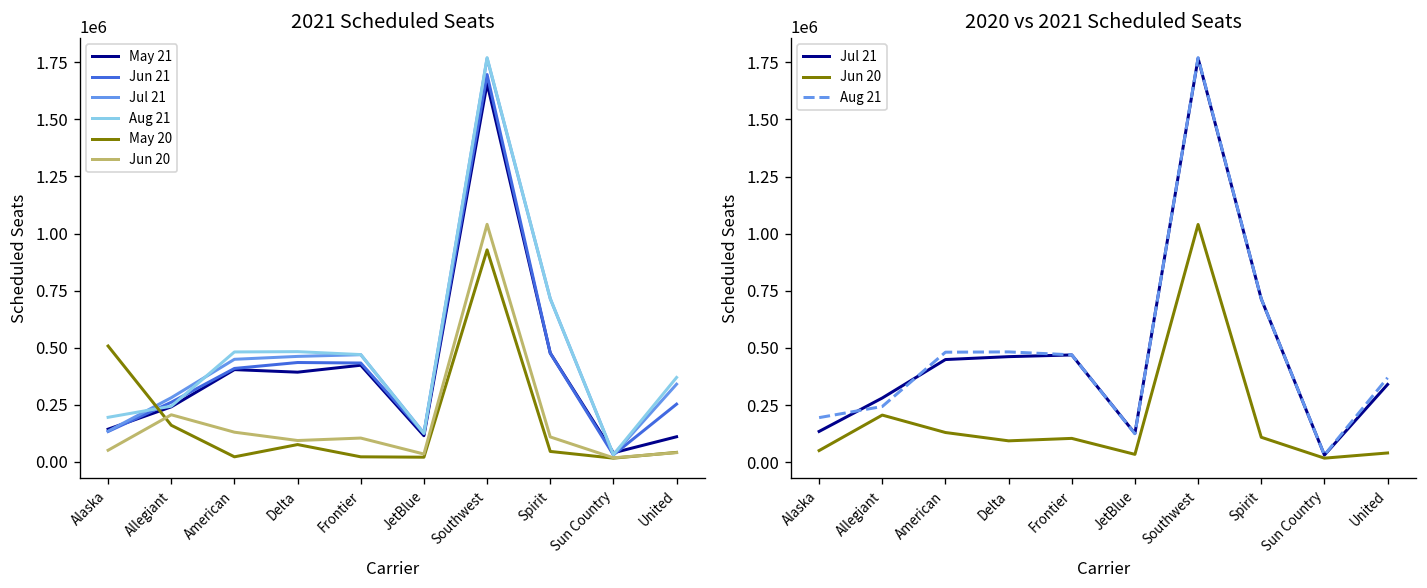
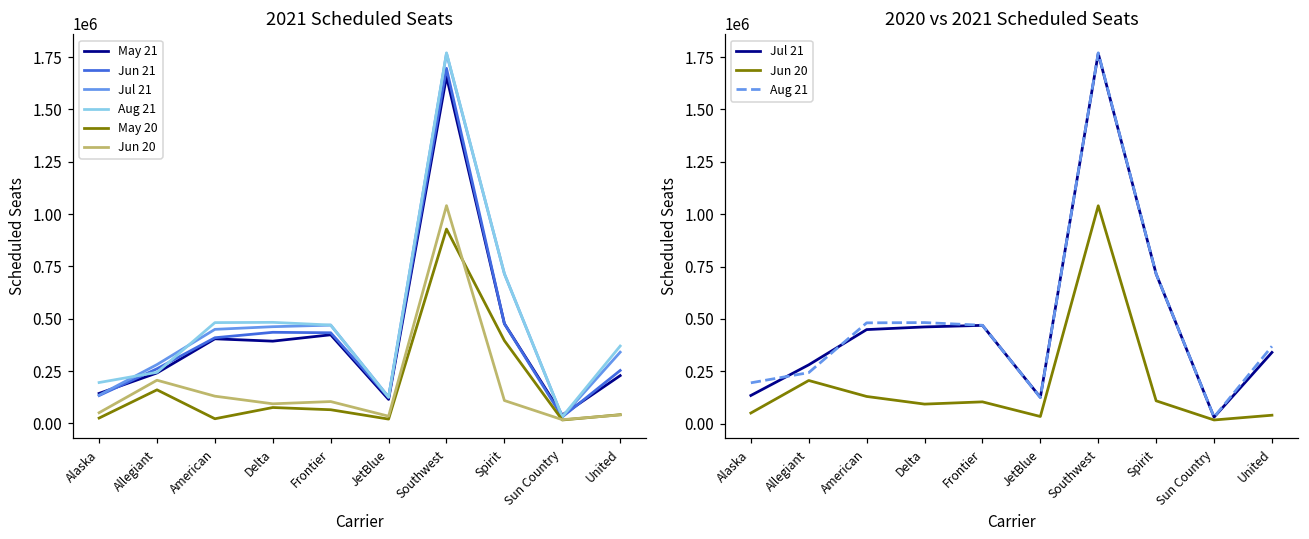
2021 Scheduled Seats, May 20, Alaska: 510000 -> 30000
2021 Scheduled Seats, May 20, Frontier: 20000 -> 70000
2021 Scheduled Seats, May 20, Spirit: 50000 -> 400000
2021 Scheduled Seats, May 21, United: 110000 -> 230000
